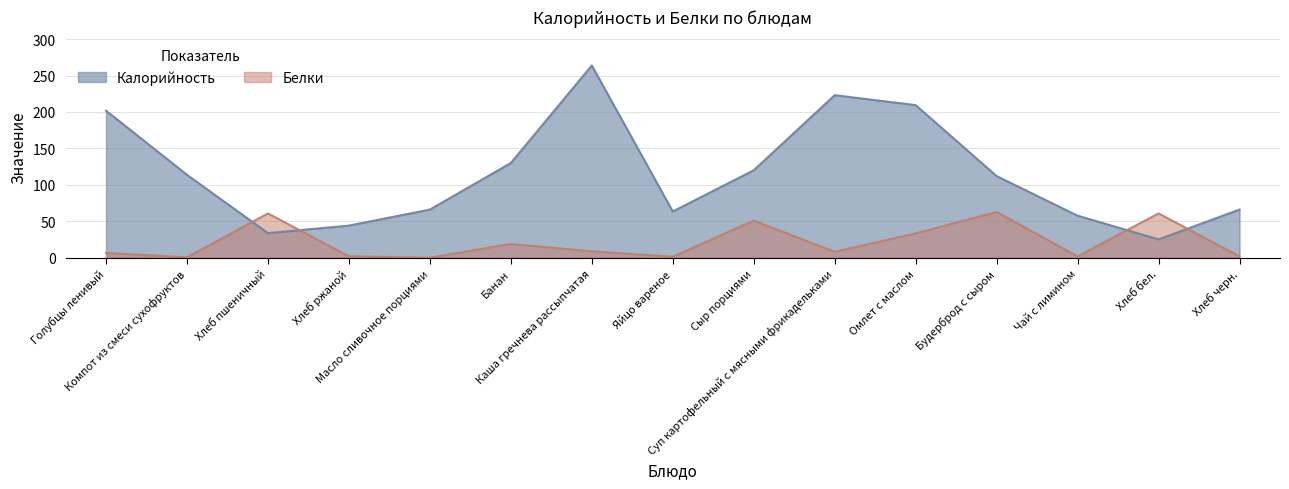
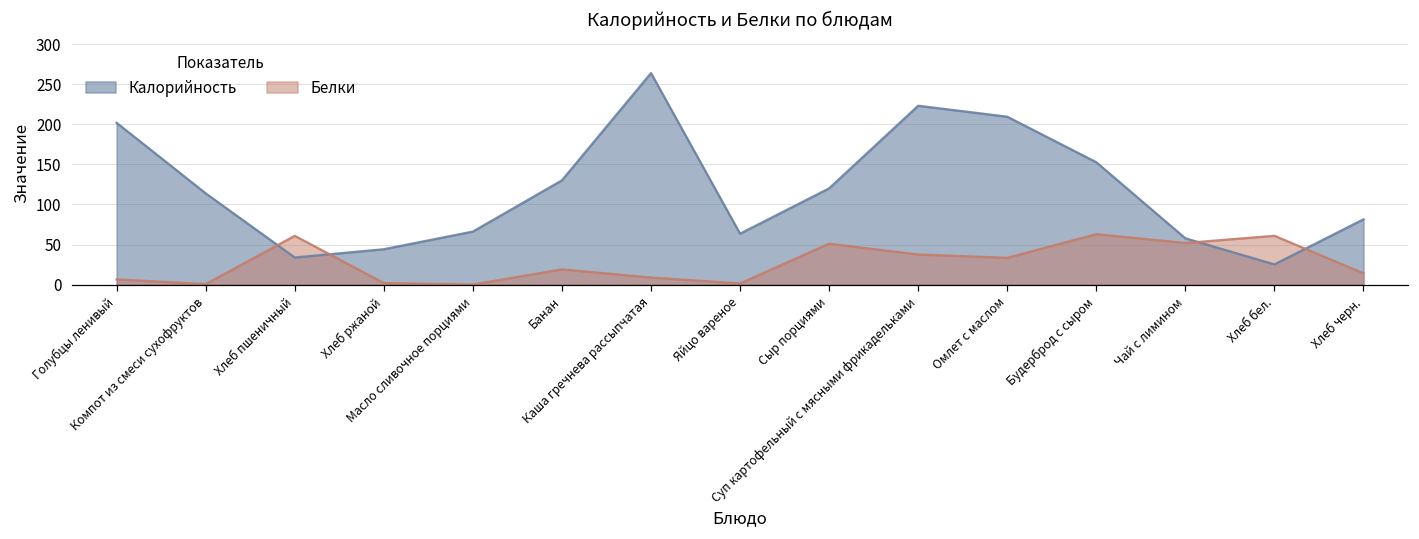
Белки, Суп картофельный с мясными фрикадельками: 10 -> 40
Калорийность, Будерброд с сыром: 110 -> 150
Белки, Чай с лимином: 0 -> 50
Калорийность, Хлеб черн.: 70 -> 80
Белки, Хлеб черн.: 0 -> 10
